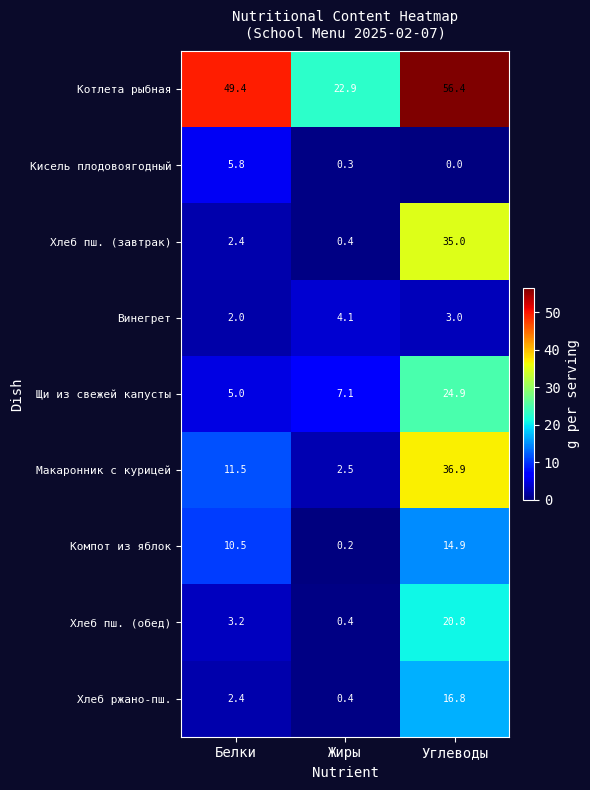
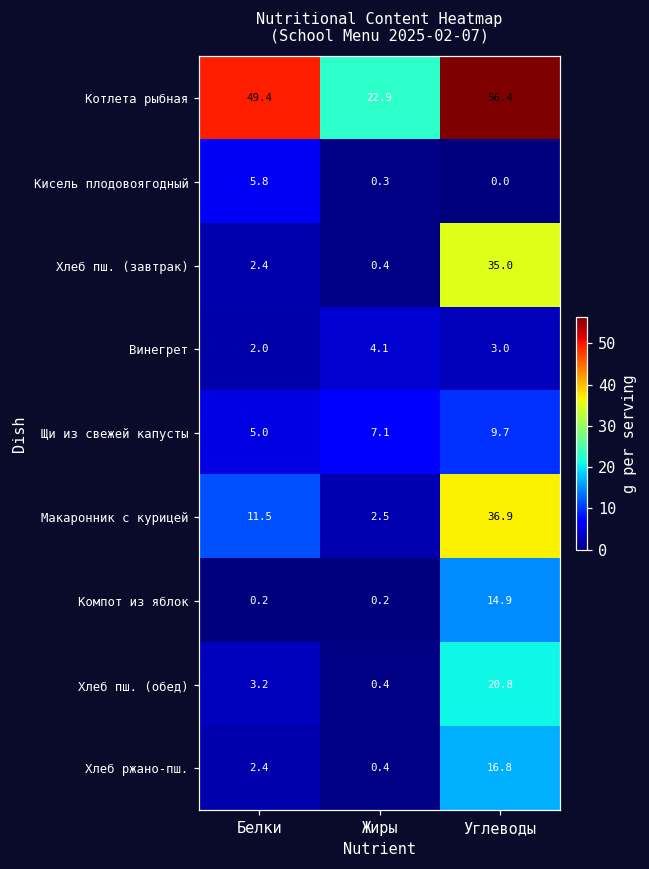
Щи из свежей капусты, Углеводы: 24.9 -> 9.7
Компот из яблок, Белки: 10.5 -> 0.2
